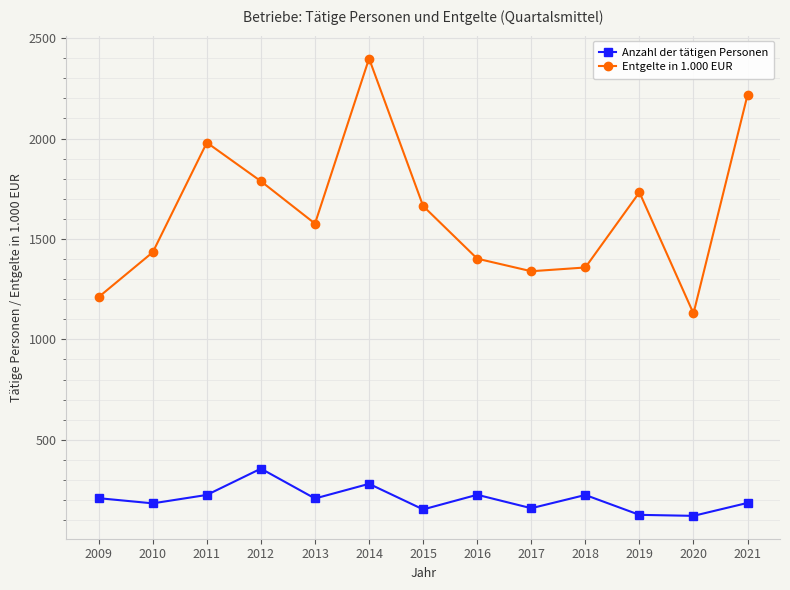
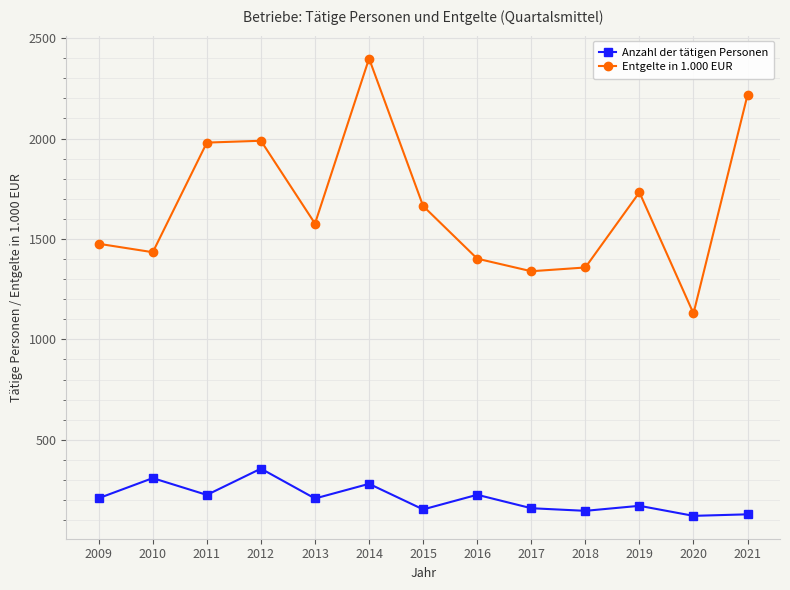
Entgelte in 1.000 EUR, 2009: 1210 -> 1480
Anzahl der tätigen Personen, 2010: 180 -> 310
Entgelte in 1.000 EUR, 2012: 1790 -> 1990
Anzahl der tätigen Personen, 2018: 230 -> 150
Anzahl der tätigen Personen, 2019: 130 -> 170
Anzahl der tätigen Personen, 2021: 190 -> 130
